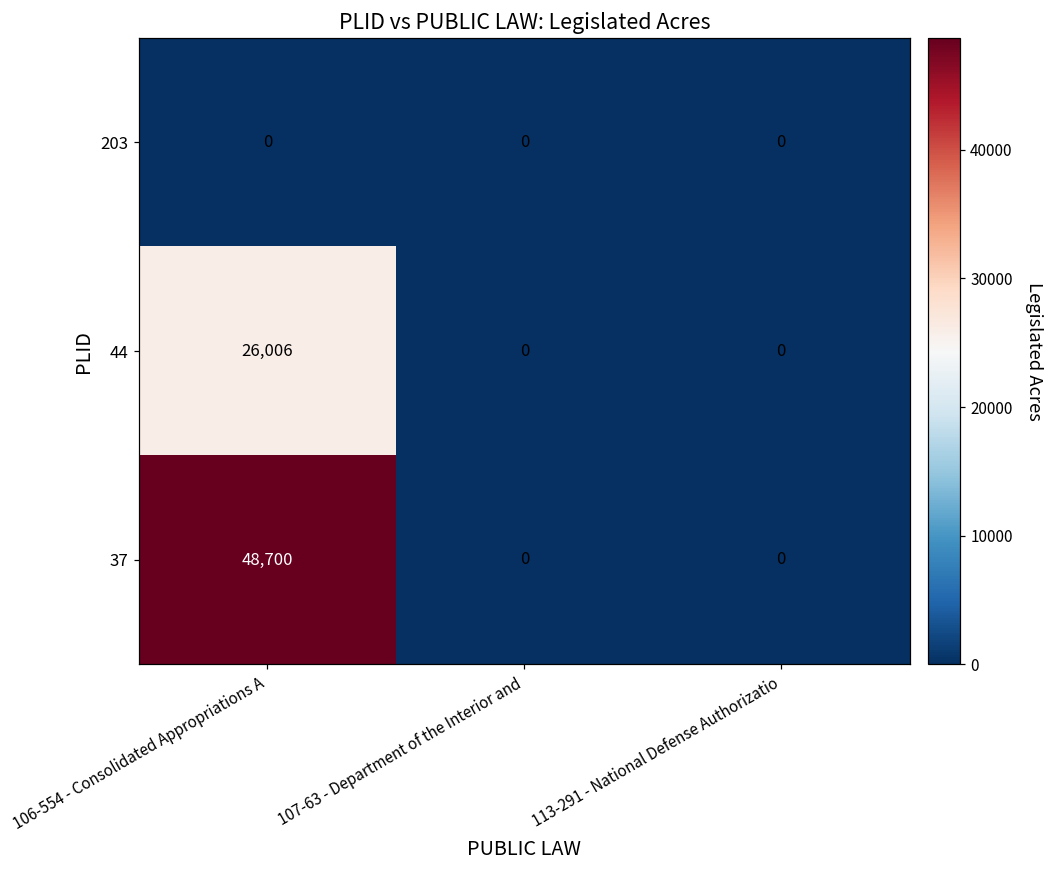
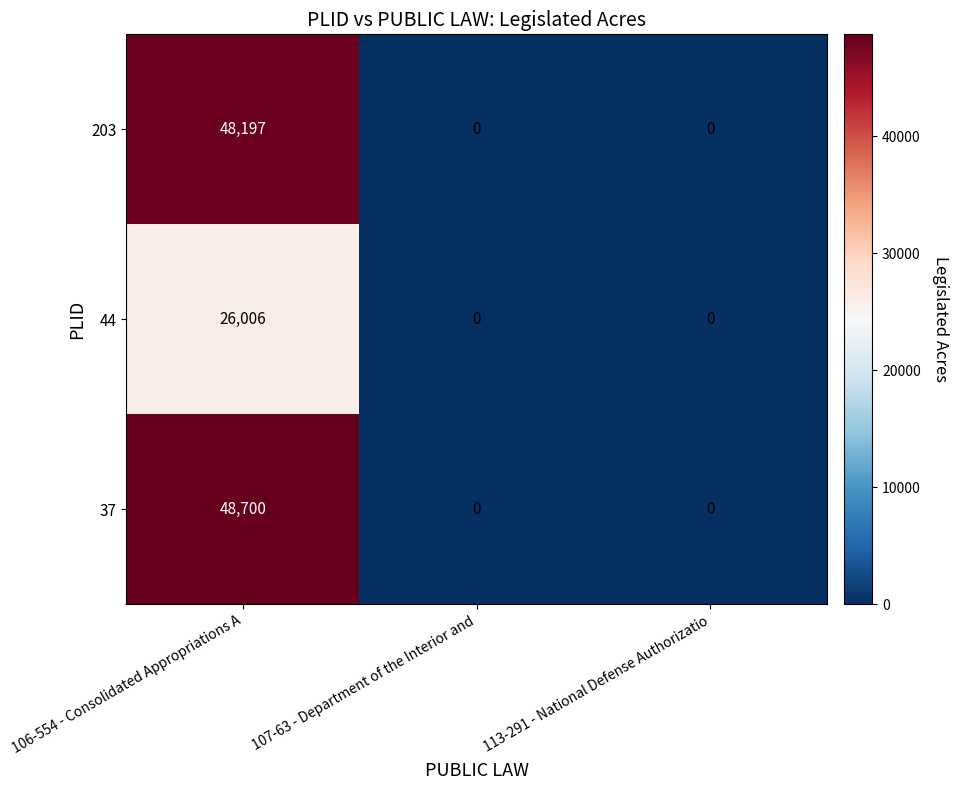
203, 106-554 - Consolidated Appropriations A: 0 -> 48,197
